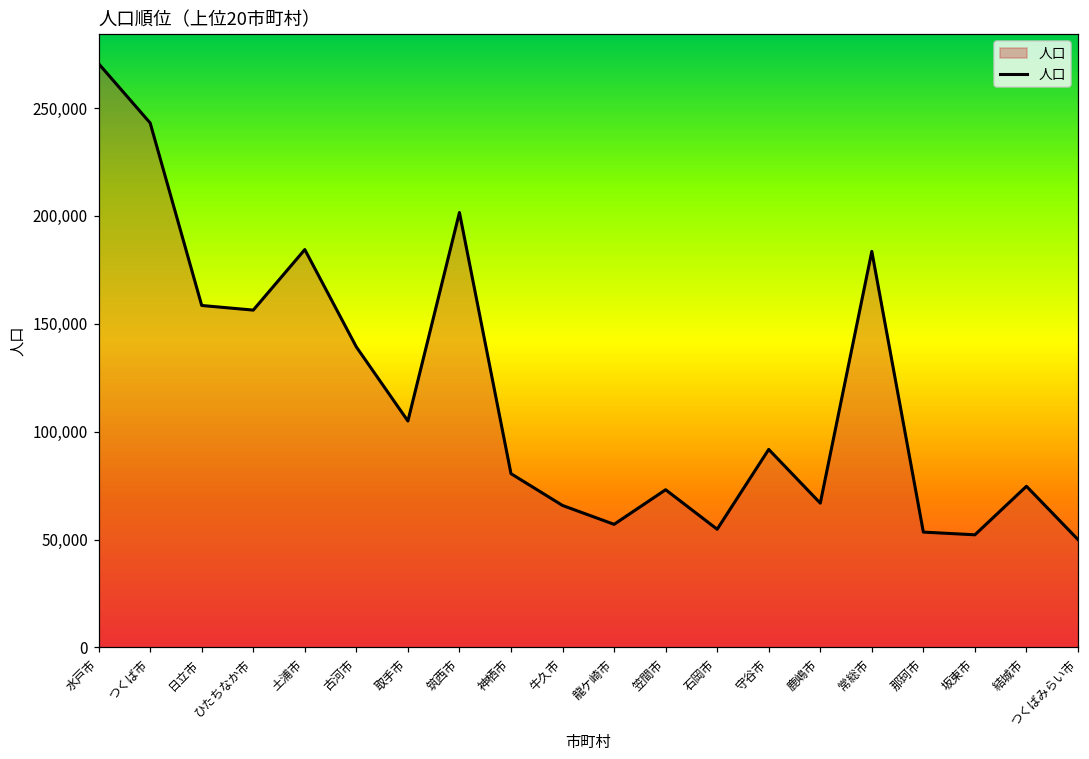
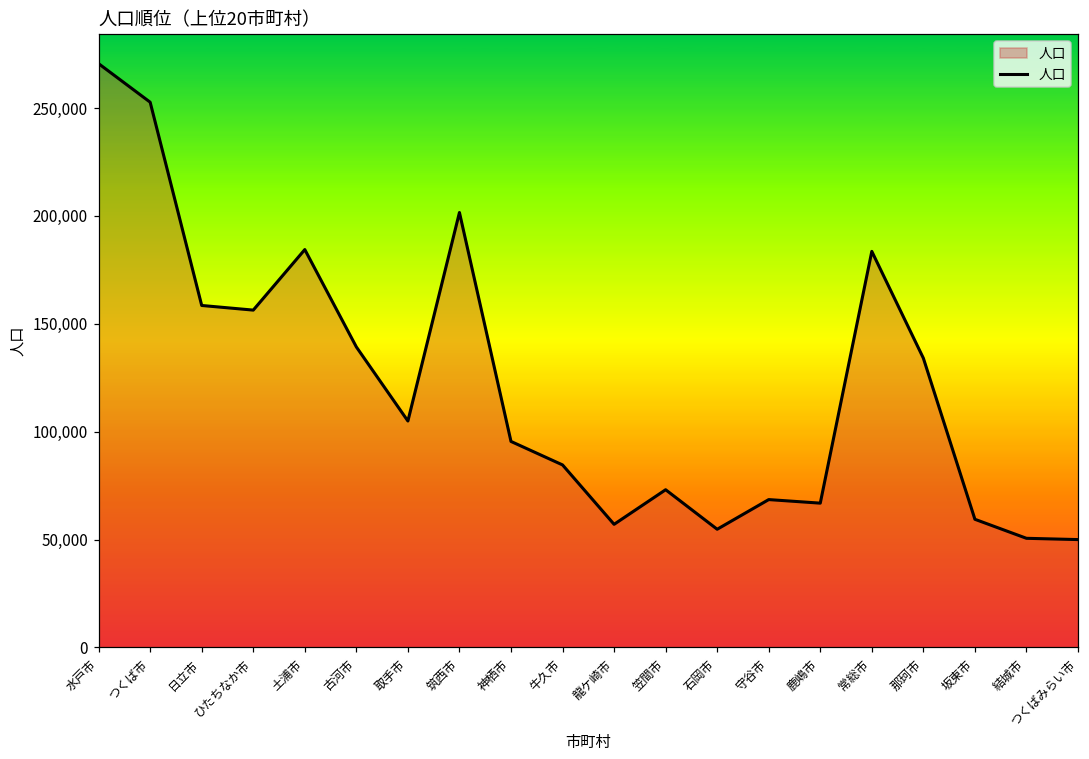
つくば市: 243,000 -> 253,000
神栖市: 81,000 -> 95,000
牛久市: 66,000 -> 85,000
守谷市: 92,000 -> 69,000
那珂市: 53,000 -> 134,000
坂東市: 52,000 -> 59,000
結城市: 75,000 -> 51,000
